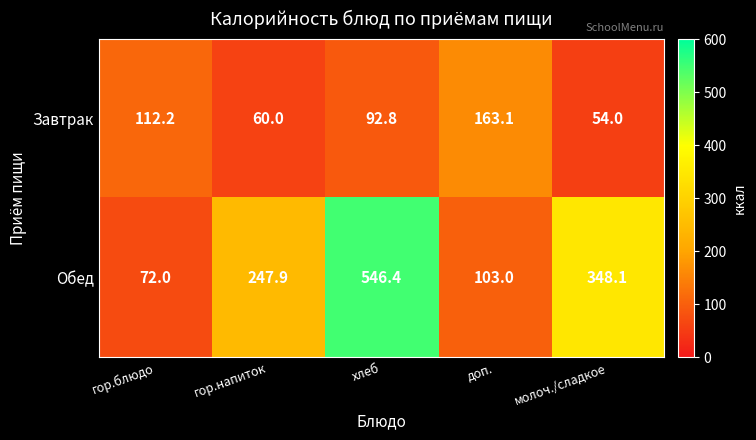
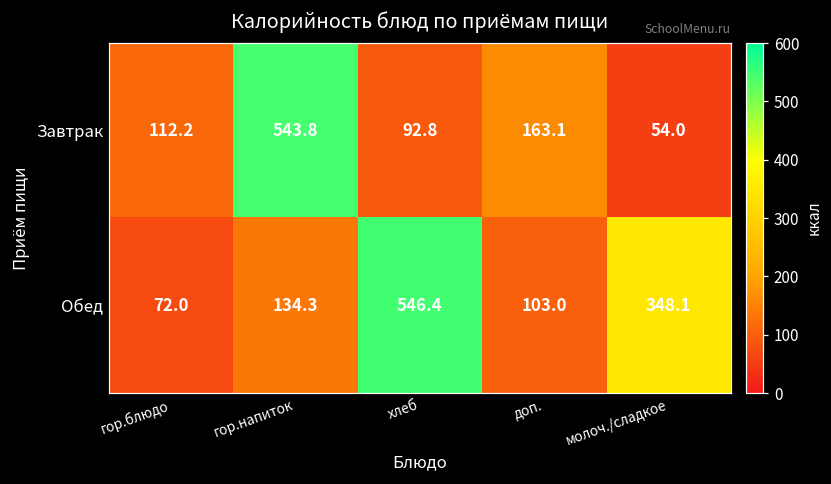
Завтрак, гор.напиток: 60.0 -> 543.8
Обед, гор.напиток: 247.9 -> 134.3
